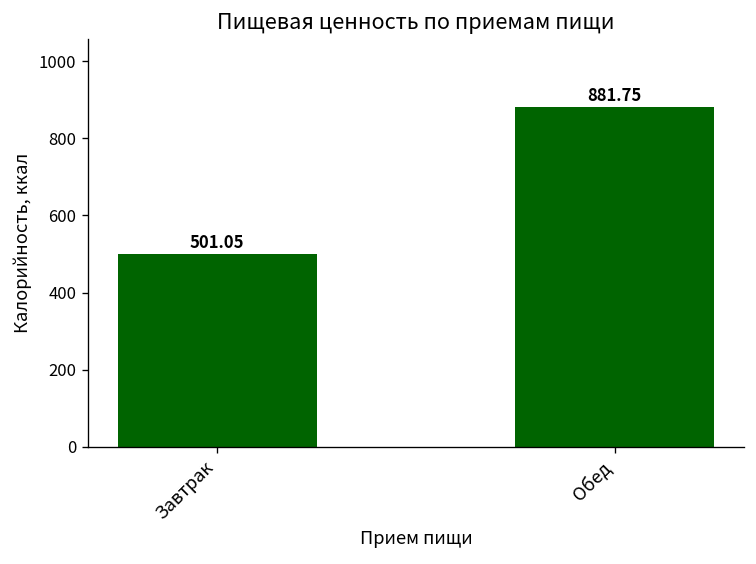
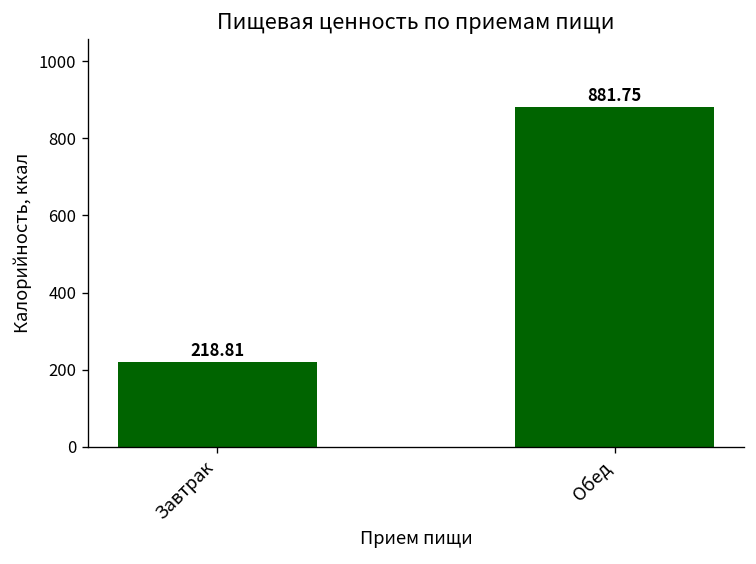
Завтрак: 501.05 -> 218.81
